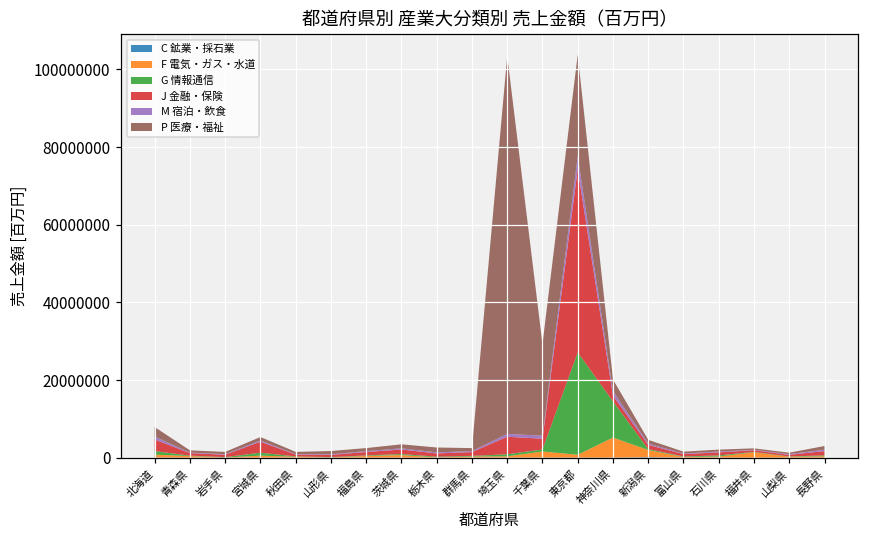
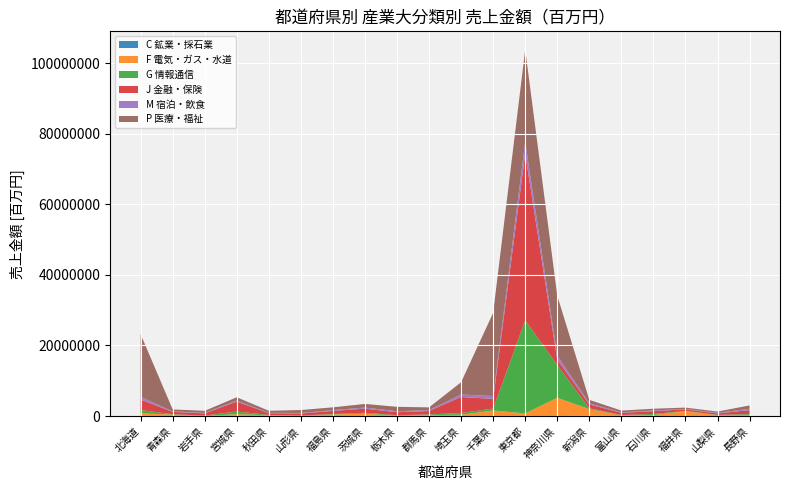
P 医療・福祉, 北海道: 2000000 -> 18000000
P 医療・福祉, 埼玉県: 97000000 -> 3000000
P 医療・福祉, 神奈川県: 3000000 -> 17000000
